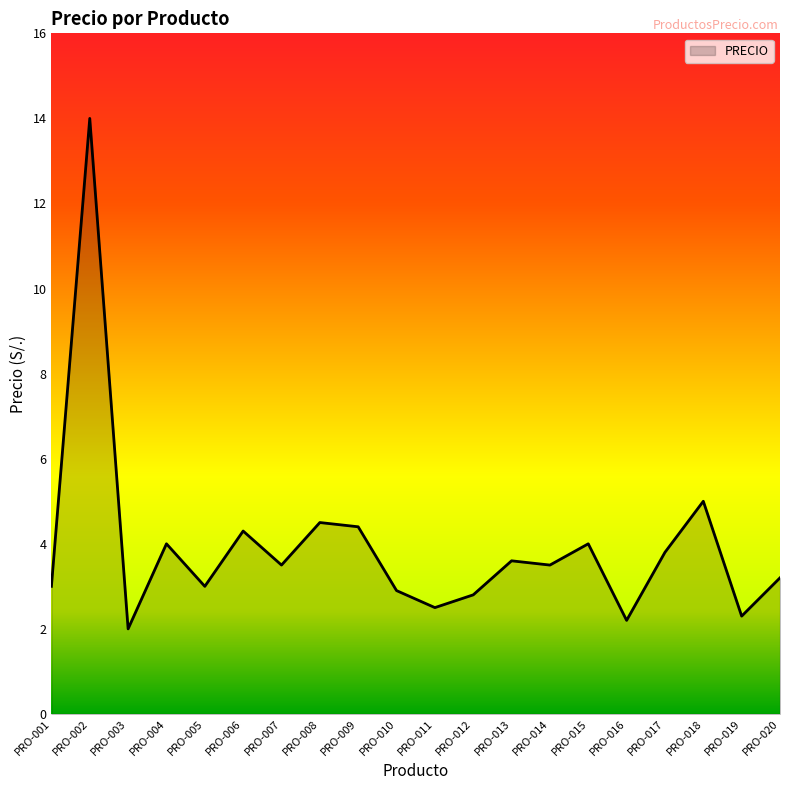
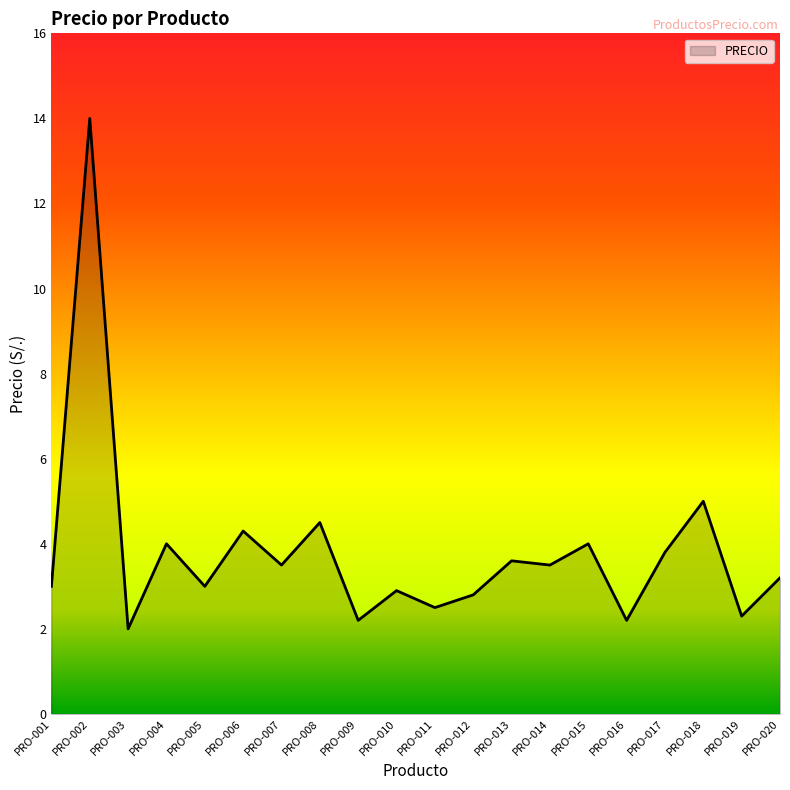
PRO-009: 4.4 -> 2.2
